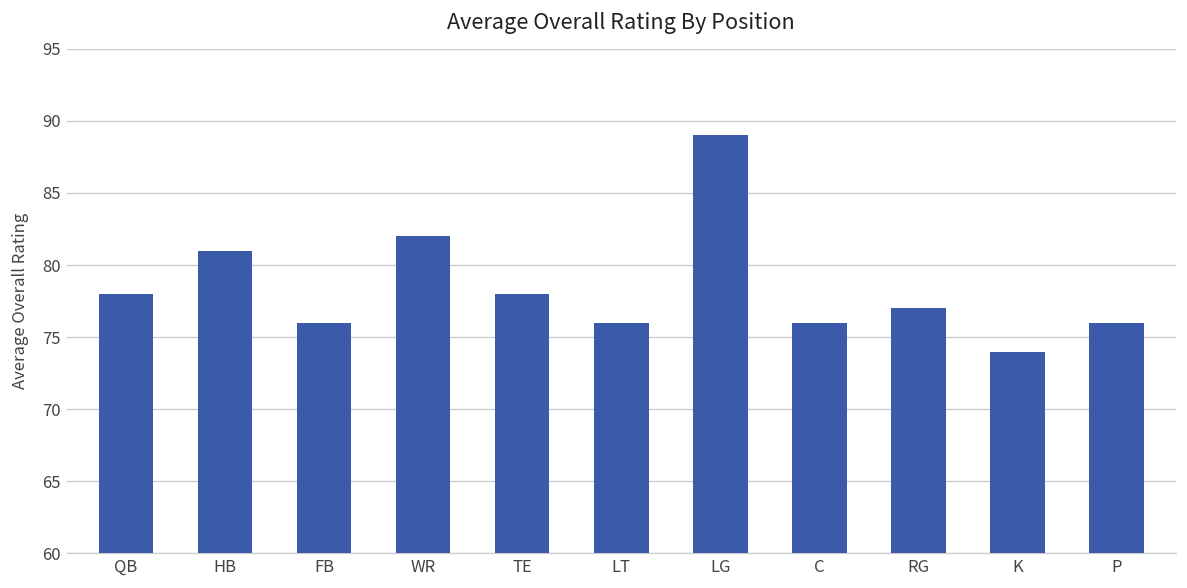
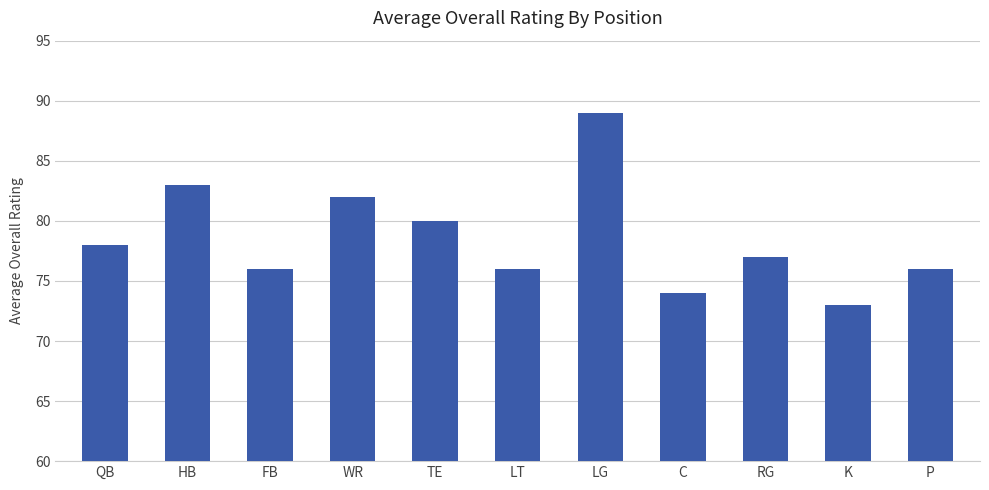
HB: 81 -> 83
TE: 78 -> 80
C: 76 -> 74
K: 74 -> 73
